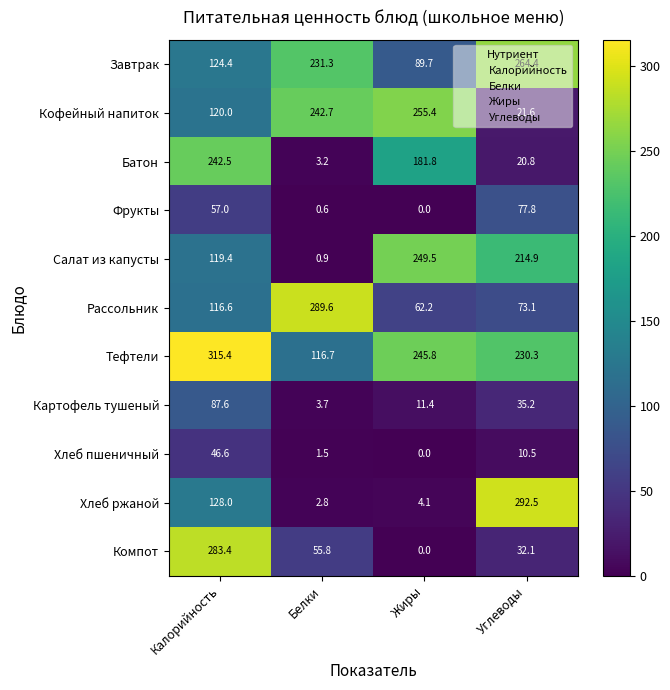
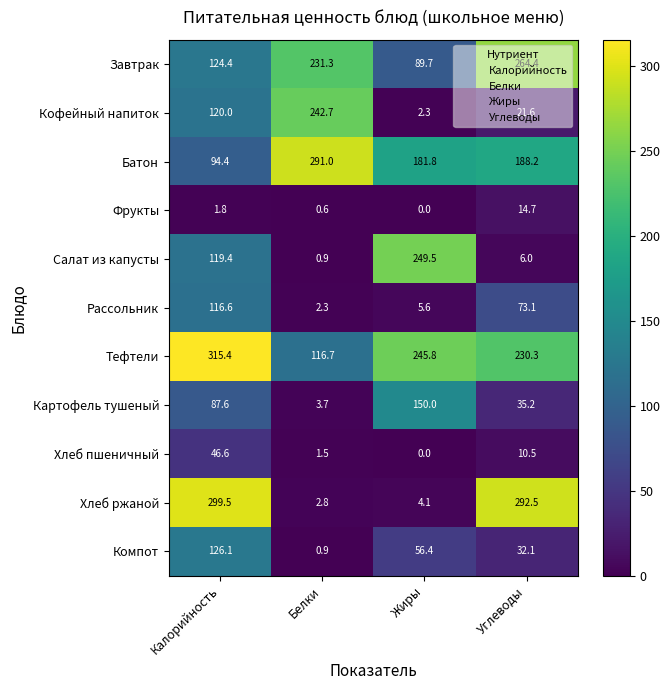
Кофейный напиток, Жиры: 255.4 -> 2.3
Батон, Калорийность: 242.5 -> 94.4
Батон, Белки: 3.2 -> 291.0
Батон, Углеводы: 20.8 -> 188.2
Фрукты, Калорийность: 57.0 -> 1.8
Фрукты, Углеводы: 77.8 -> 14.7
Салат из капусты, Углеводы: 214.9 -> 6.0
Рассольник, Белки: 289.6 -> 2.3
Рассольник, Жиры: 62.2 -> 5.6
Картофель тушеный, Жиры: 11.4 -> 150.0
Хлеб ржаной, Калорийность: 128.0 -> 299.5
Компот, Калорийность: 283.4 -> 126.1
Компот, Белки: 55.8 -> 0.9
Компот, Жиры: 0.0 -> 56.4
